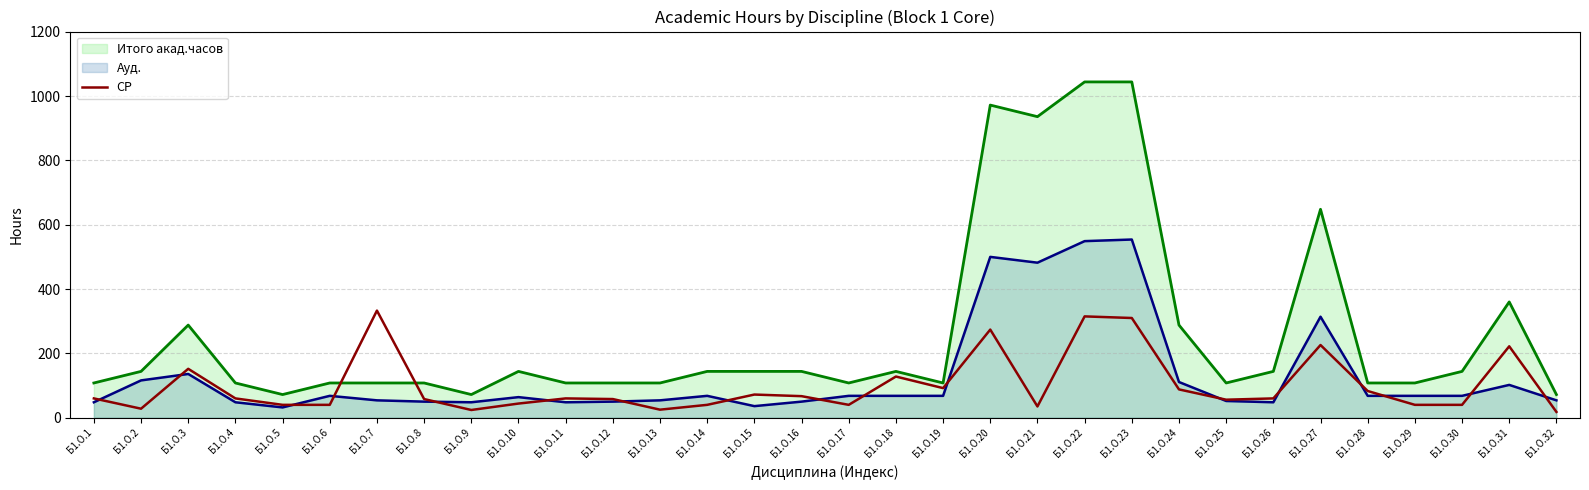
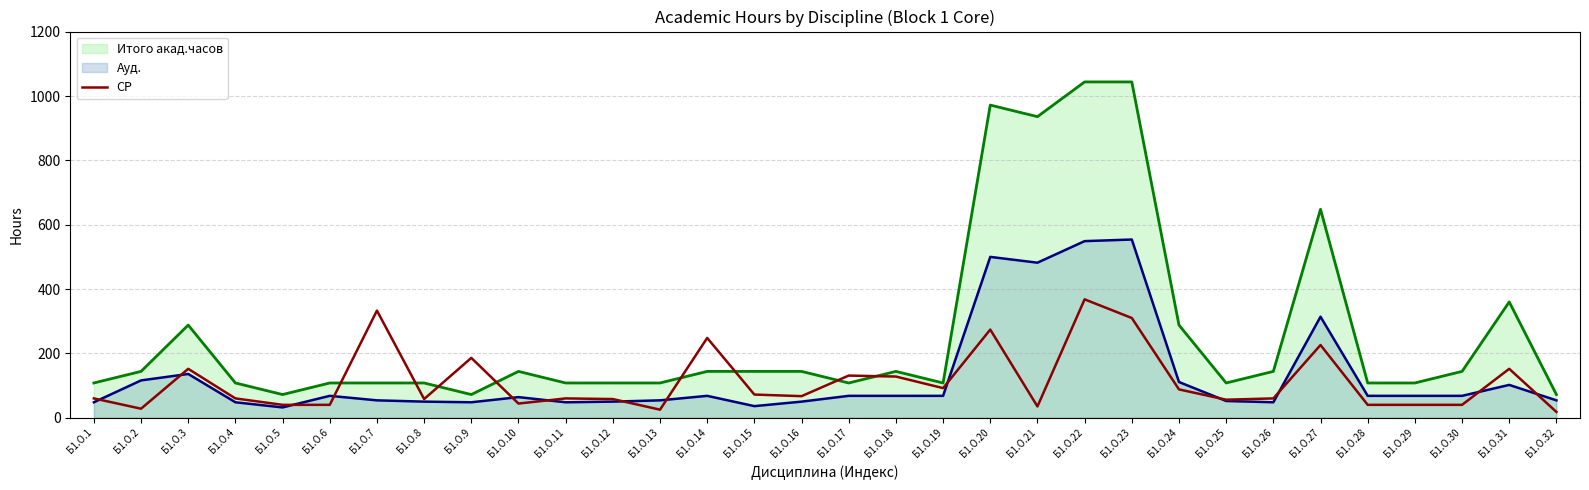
СР, Б1.О.9: 20 -> 190
СР, Б1.О.14: 40 -> 250
СР, Б1.О.17: 40 -> 130
СР, Б1.О.22: 320 -> 370
СР, Б1.О.28: 80 -> 40
СР, Б1.О.31: 220 -> 150
